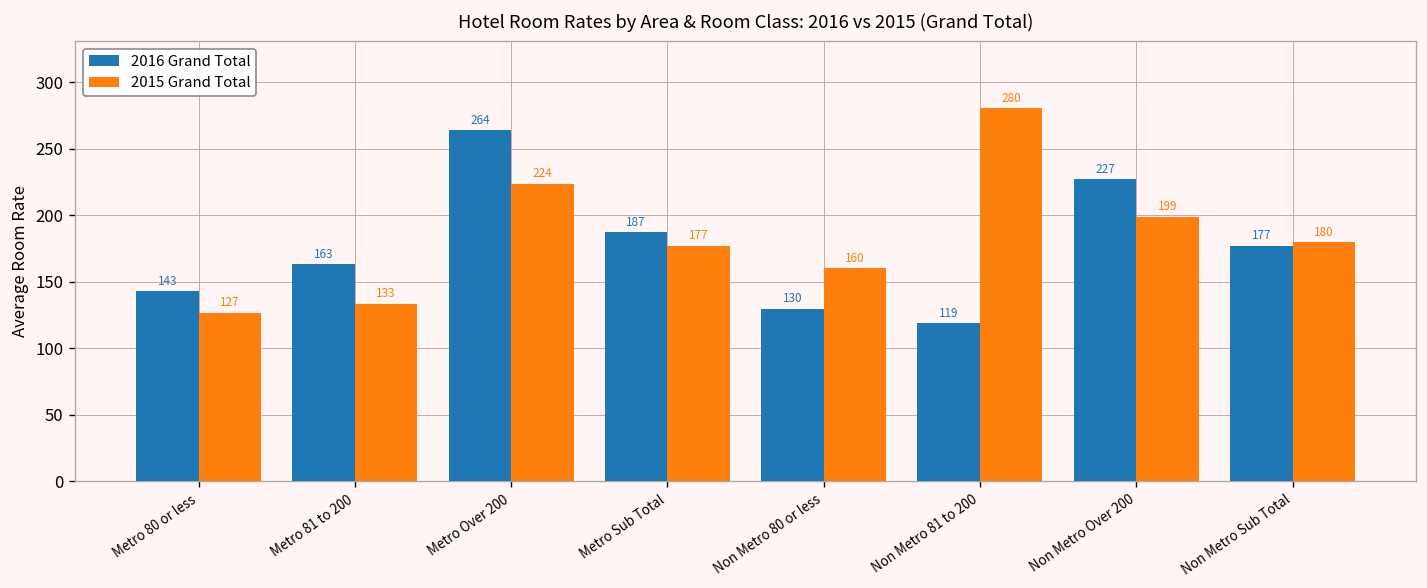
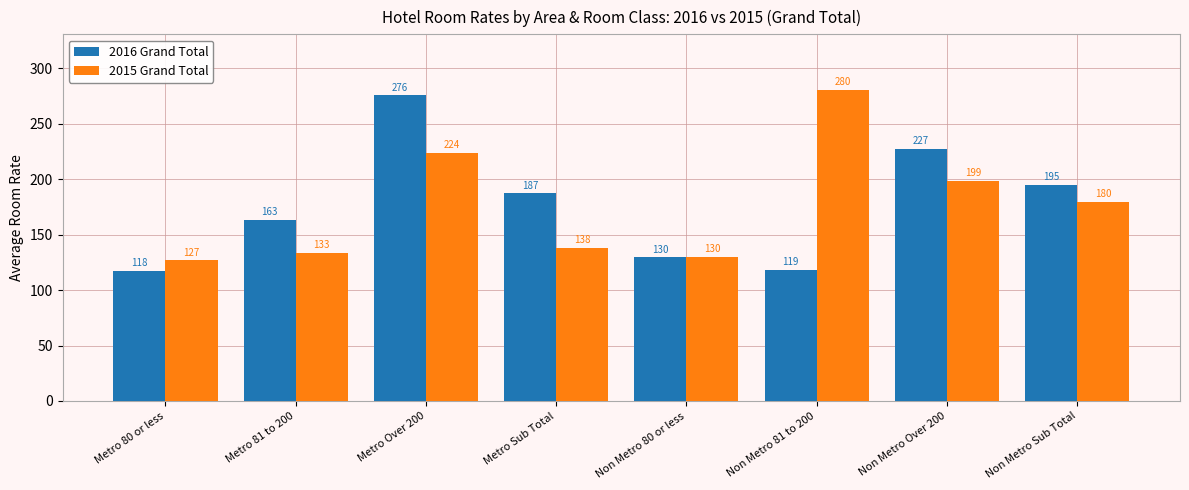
2016 Grand Total, Metro 80 or less: 143 -> 118
2016 Grand Total, Metro Over 200: 264 -> 276
2015 Grand Total, Metro Sub Total: 177 -> 138
2015 Grand Total, Non Metro 80 or less: 160 -> 130
2016 Grand Total, Non Metro Sub Total: 177 -> 195
